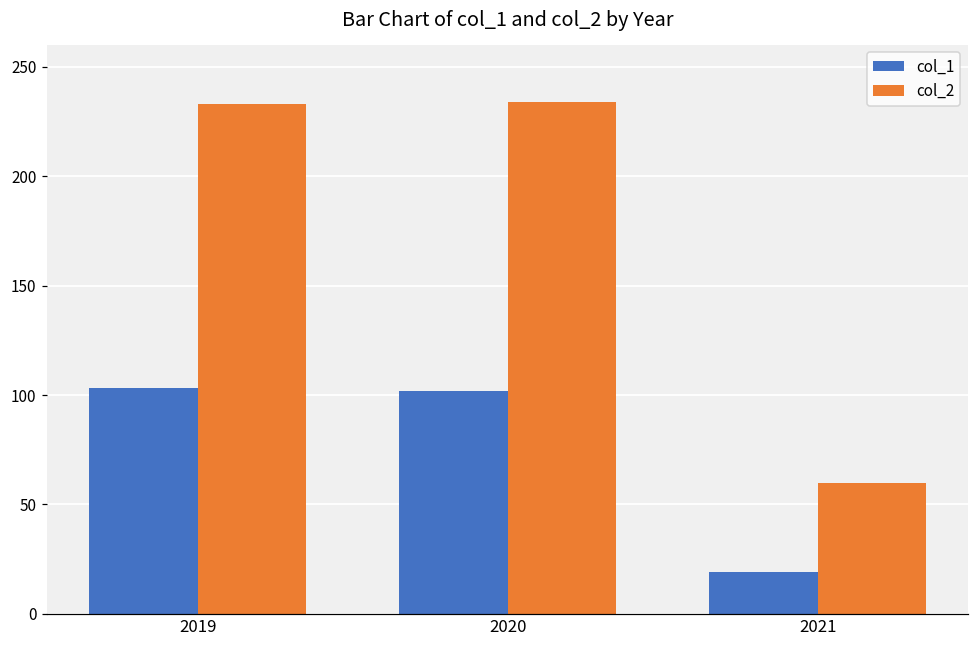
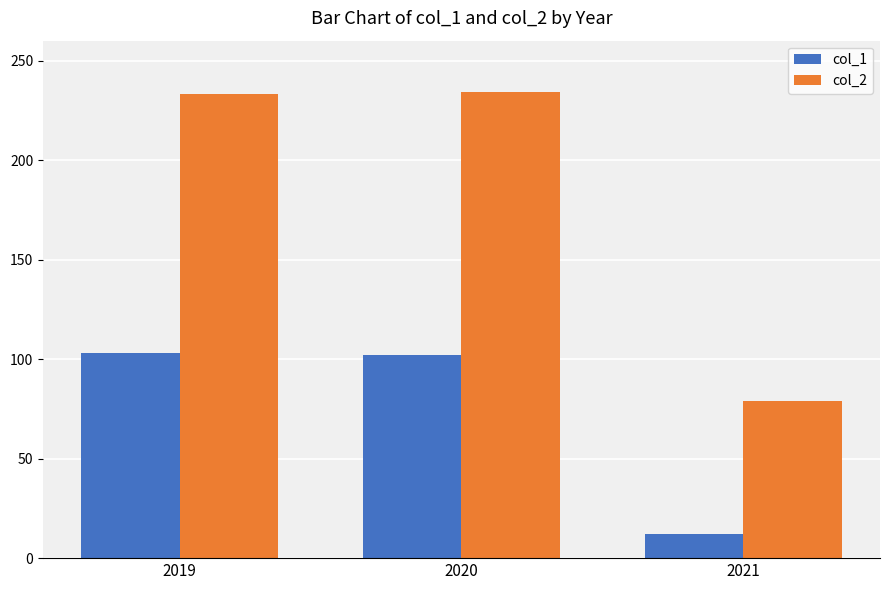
col_1, 2021: 19 -> 12
col_2, 2021: 60 -> 79
